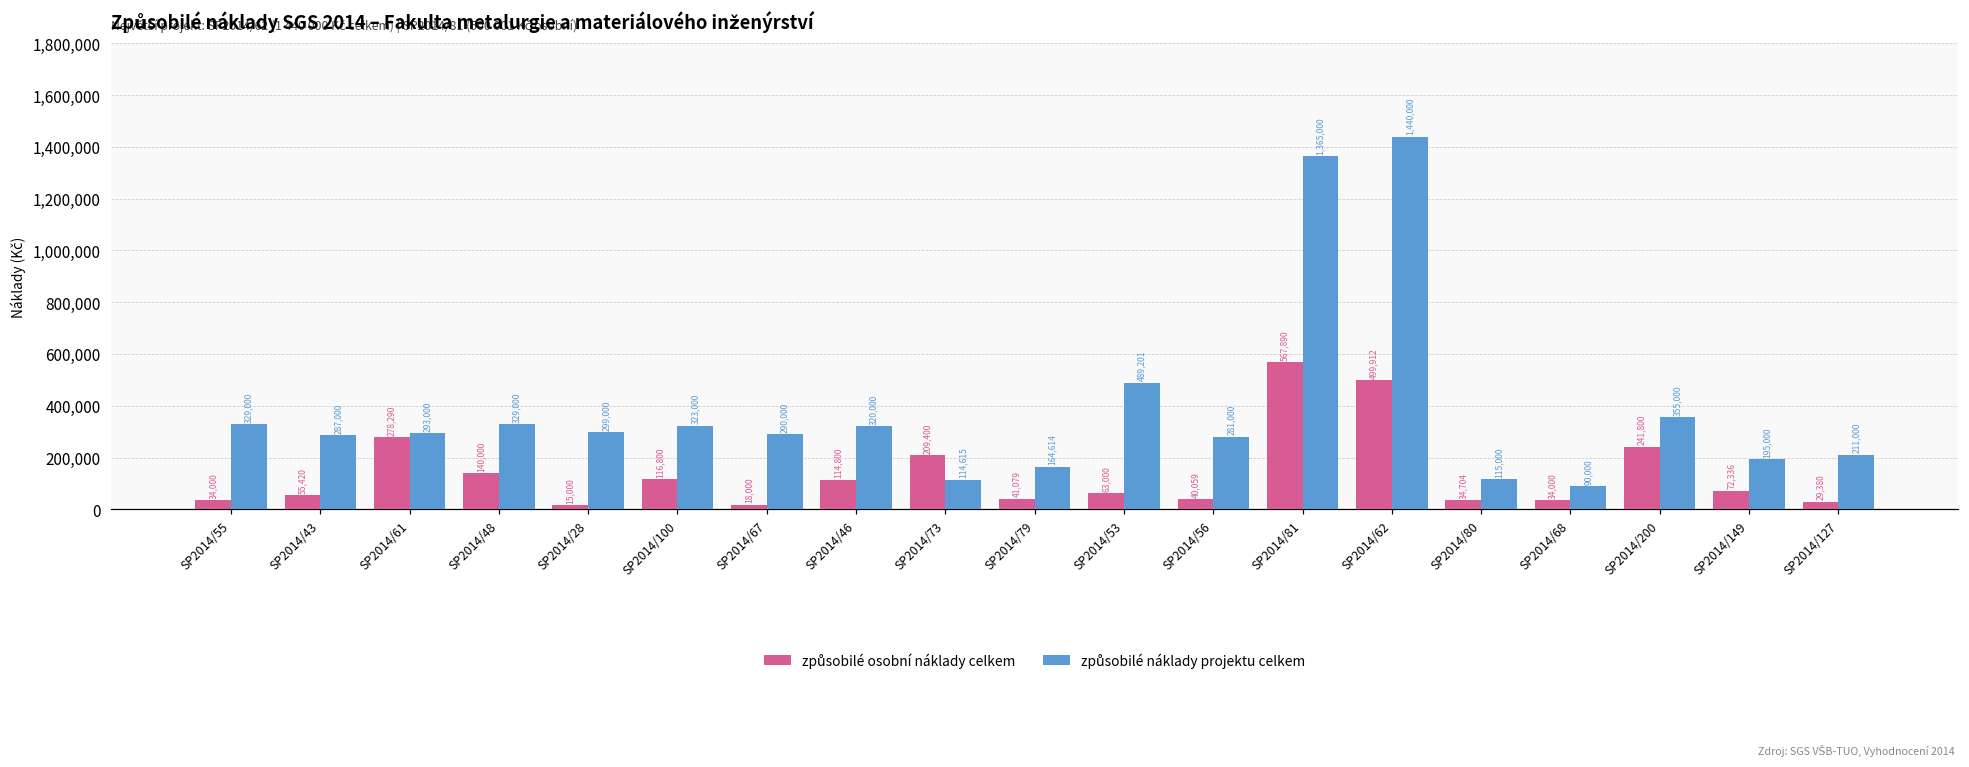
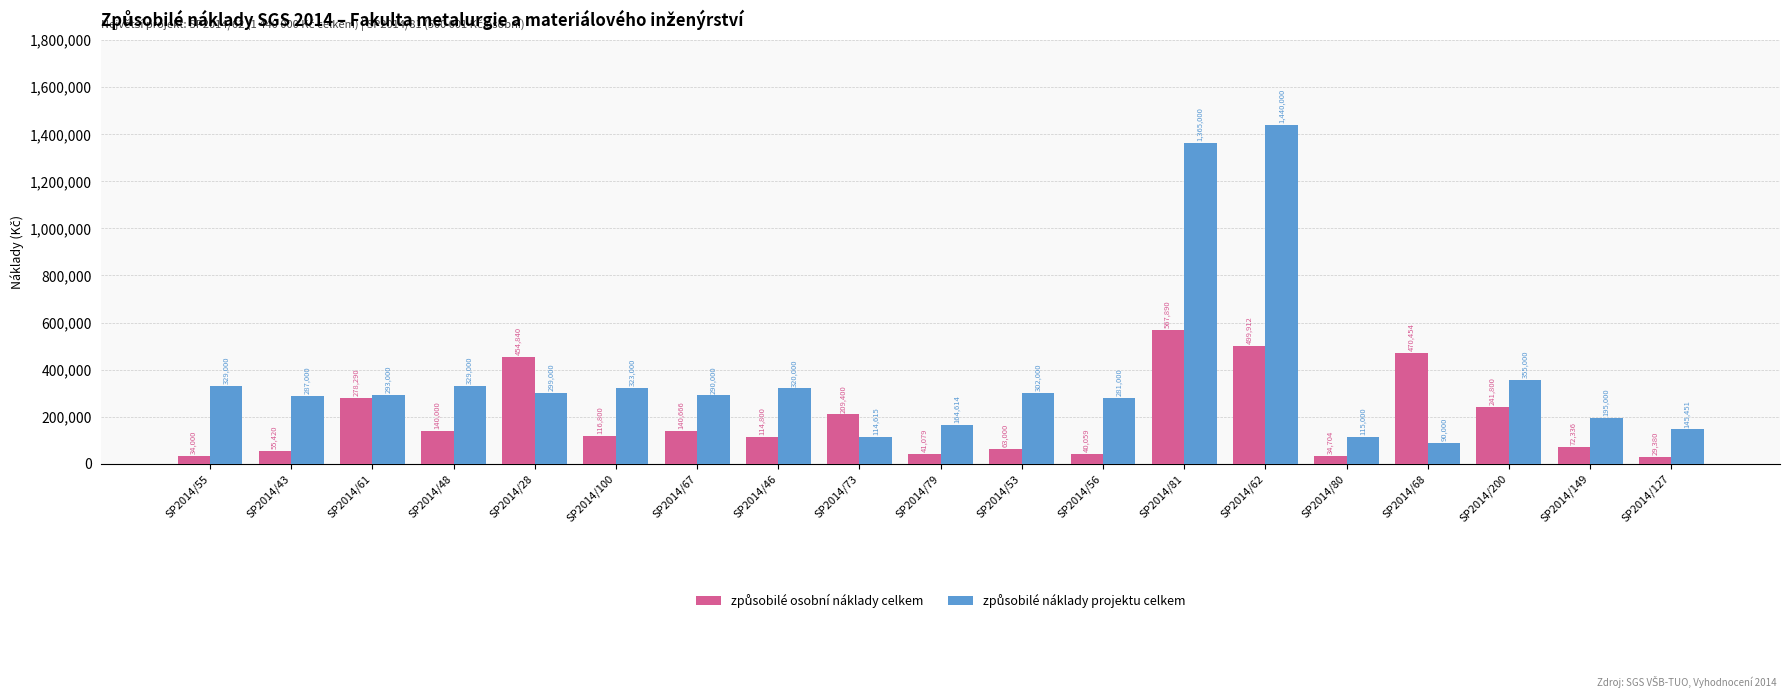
způsobilé osobní náklady celkem, SP2014/28: 15,000 -> 454,840
způsobilé osobní náklady celkem, SP2014/67: 18,000 -> 140,666
způsobilé náklady projektu celkem, SP2014/53: 489,201 -> 302,000
způsobilé osobní náklady celkem, SP2014/68: 34,000 -> 470,454
způsobilé náklady projektu celkem, SP2014/127: 211,000 -> 145,451
